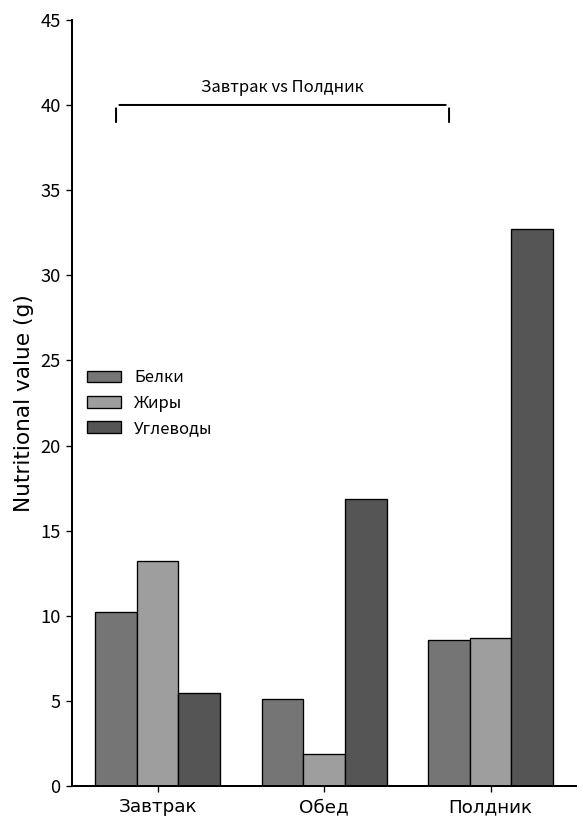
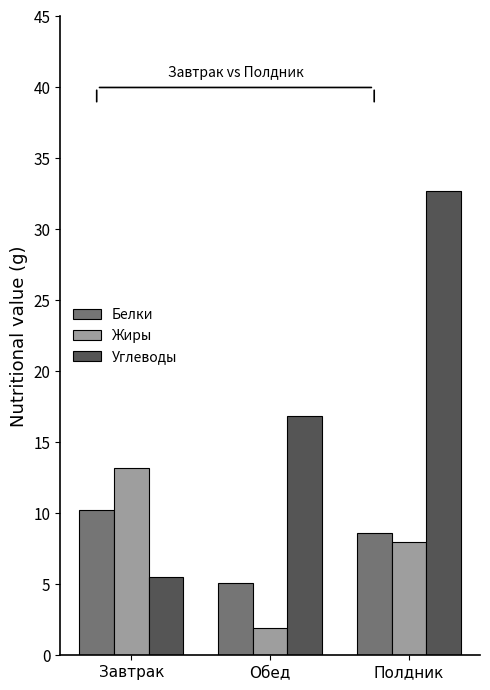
Жиры, Полдник: 8.7 -> 8.0
